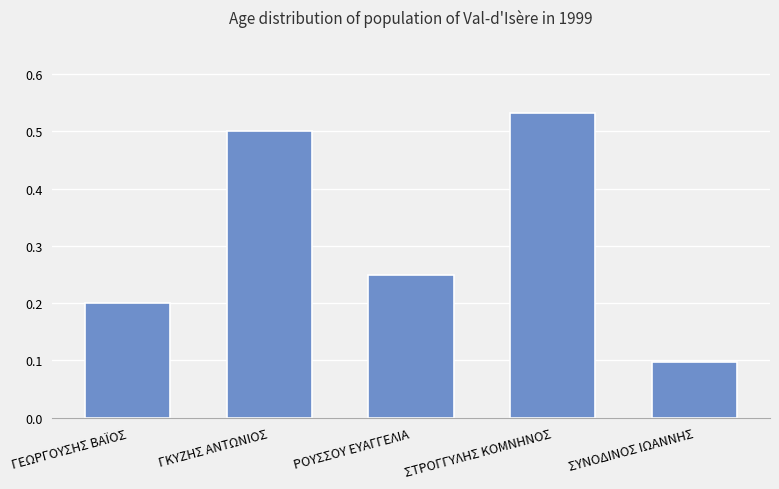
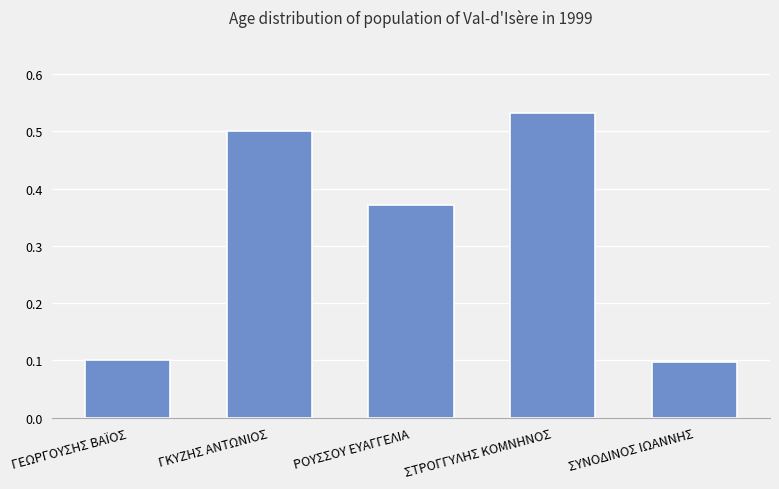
ΓΕΩΡΓΟΥΣΗΣ ΒΑΪΟΣ: 0.2 -> 0.1
ΡΟΥΣΣΟΥ ΕΥΑΓΓΕΛΙΑ: 0.25 -> 0.37
